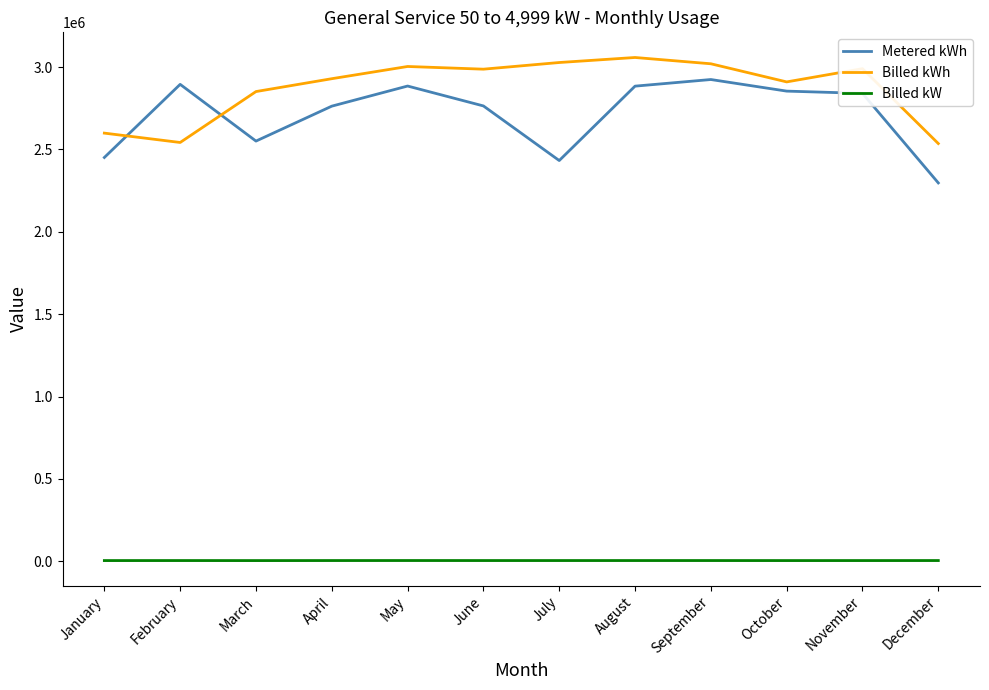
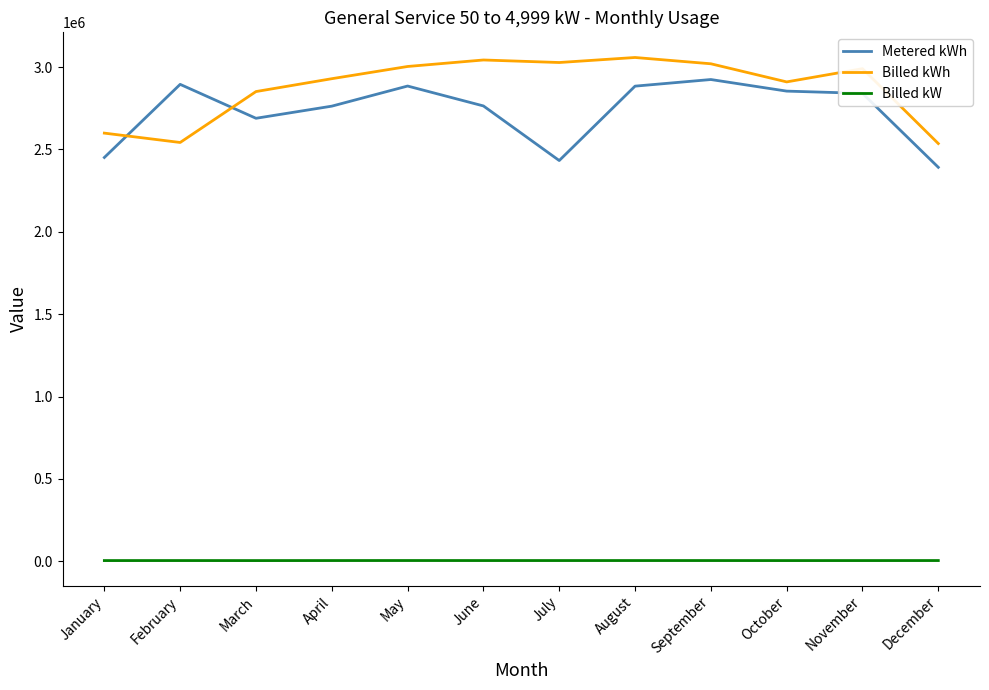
Metered kWh, March: 2550000 -> 2690000
Billed kWh, June: 2990000 -> 3040000
Metered kWh, December: 2300000 -> 2390000
